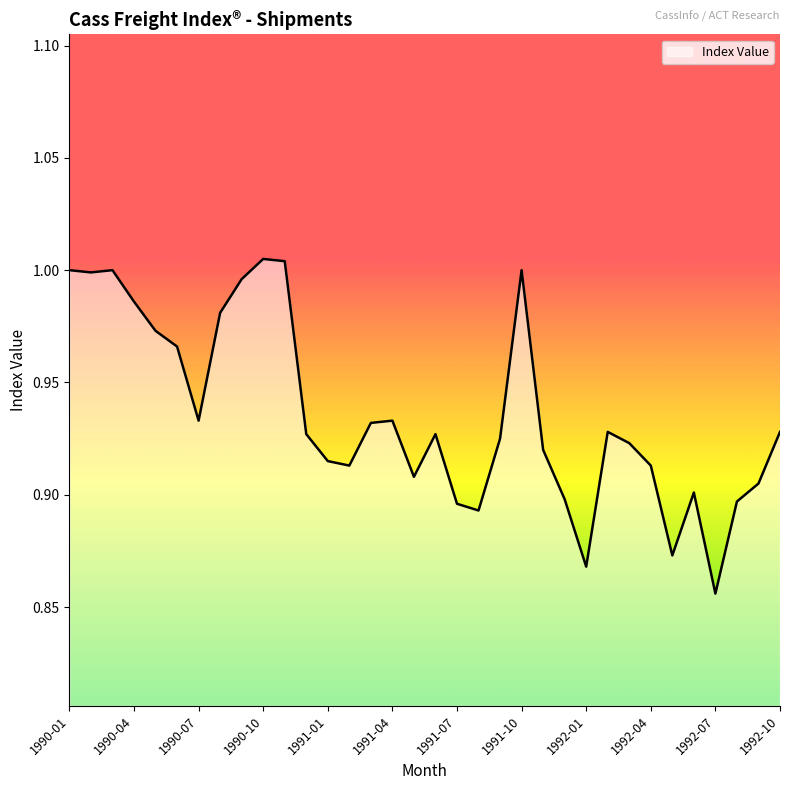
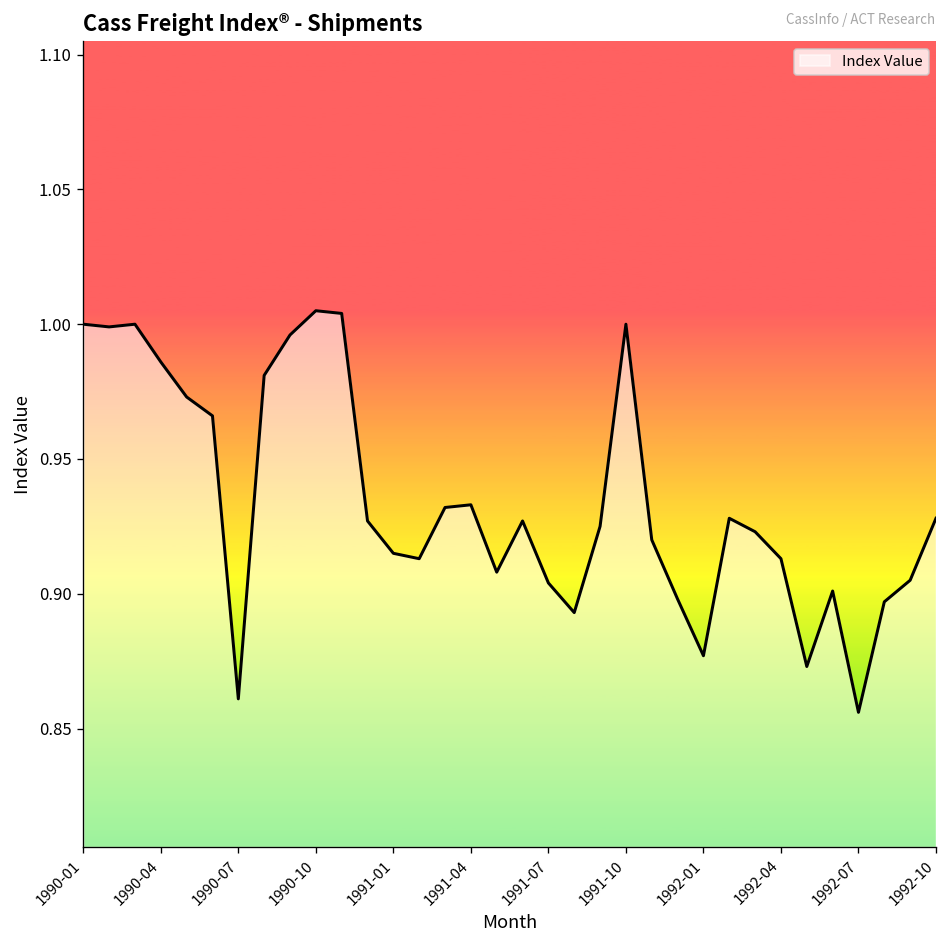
1990-07: 0.933 -> 0.861
1991-07: 0.896 -> 0.904
1992-01: 0.868 -> 0.877
